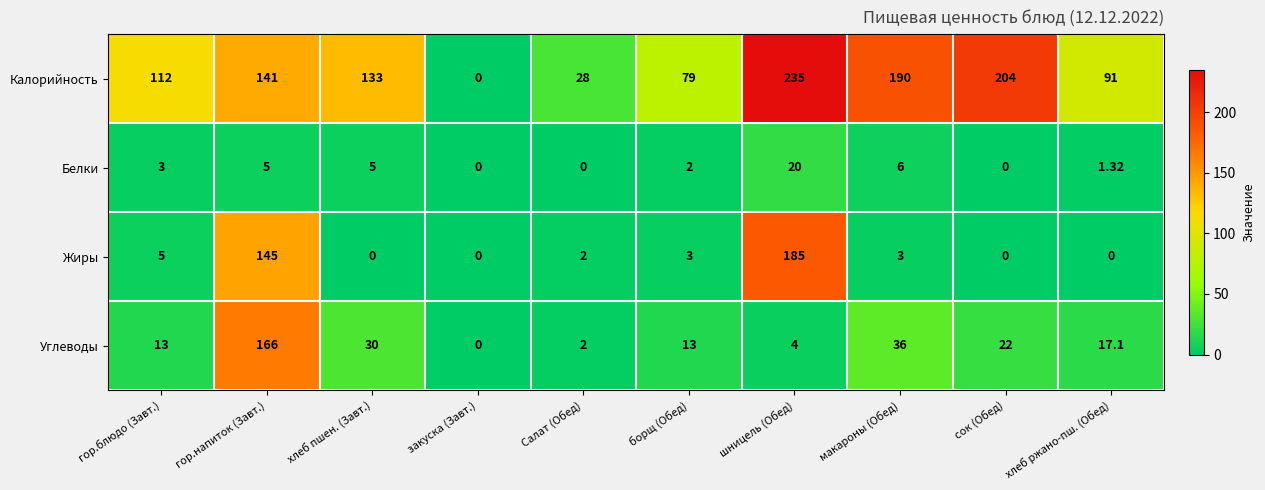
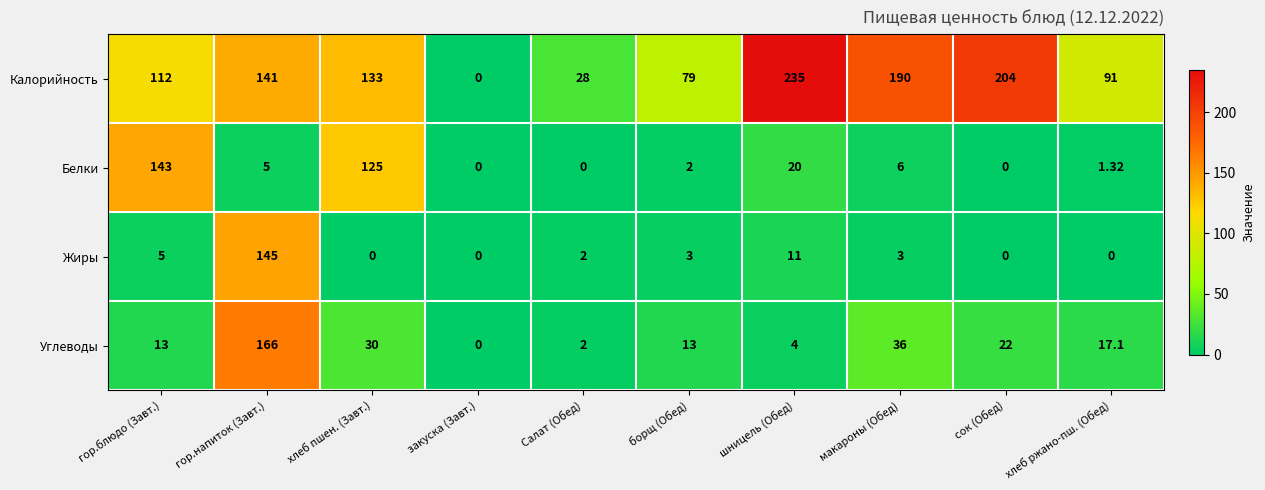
Белки, гор.блюдо (Завт.): 3 -> 143
Белки, хлеб пшен. (Завт.): 5 -> 125
Жиры, шницель (Обед): 185 -> 11
